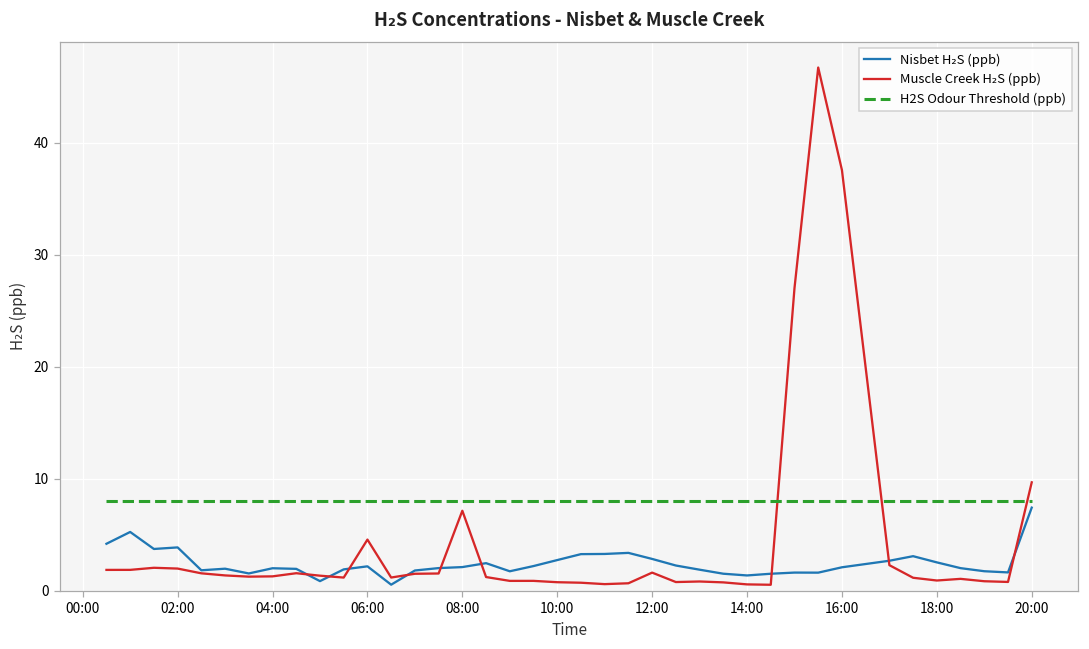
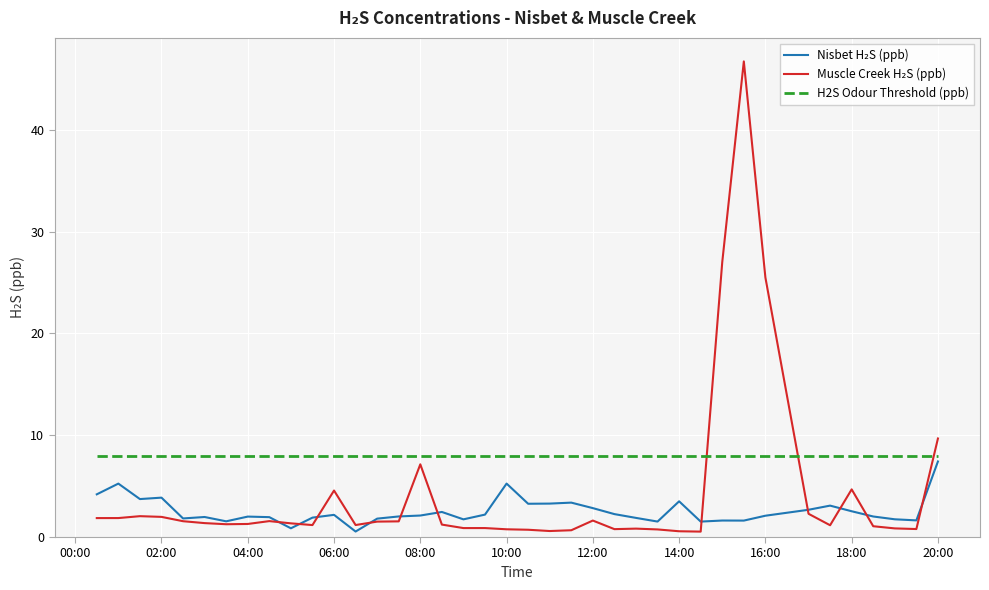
Nisbet H₂S (ppb), 10:00: 2.7 -> 5.2
Nisbet H₂S (ppb), 14:00: 1.4 -> 3.5
Muscle Creek H₂S (ppb), 16:00: 37.6 -> 25.5
Muscle Creek H₂S (ppb), 18:00: 0.9 -> 4.7
